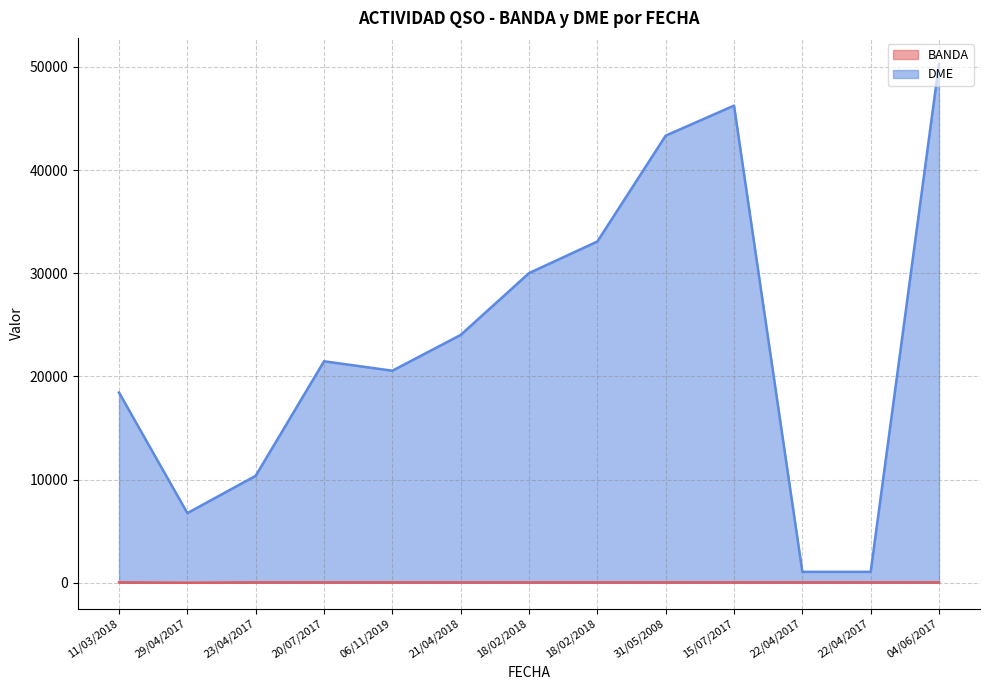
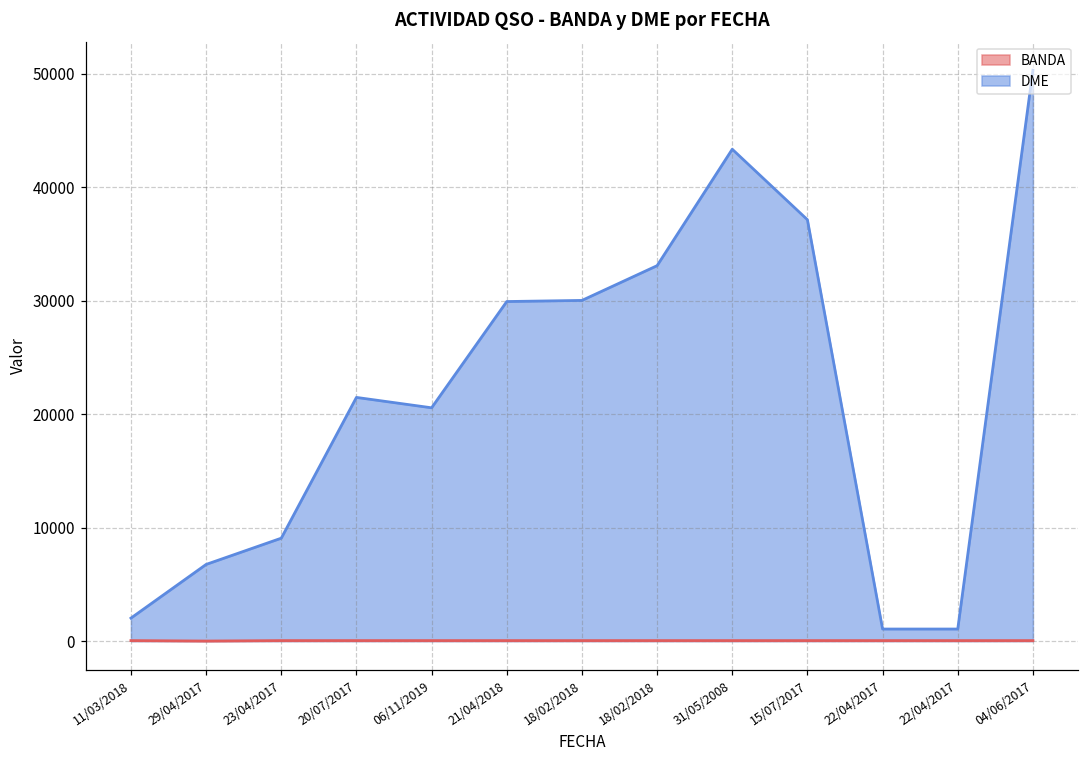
DME, 11/03/2018: 18400 -> 2000
DME, 23/04/2017: 10400 -> 9100
DME, 21/04/2018: 24000 -> 29900
DME, 15/07/2017: 46200 -> 37100
